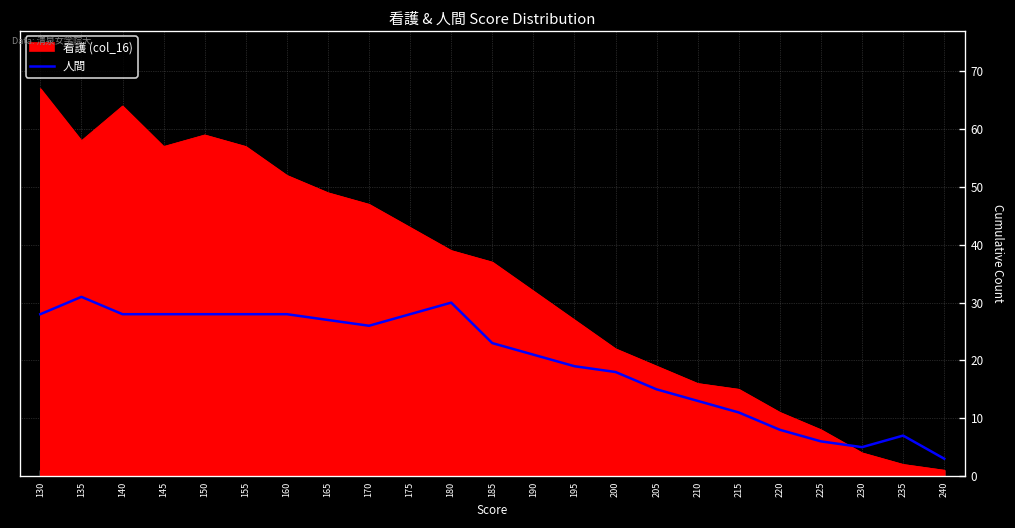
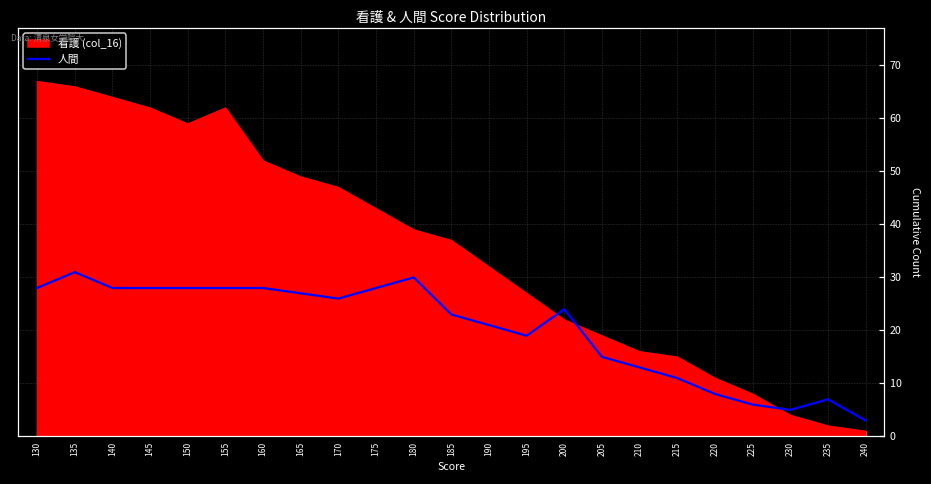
看護 (col_16), 135: 58 -> 66
看護 (col_16), 145: 57 -> 62
看護 (col_16), 155: 57 -> 62
人間, 200: 18 -> 24
